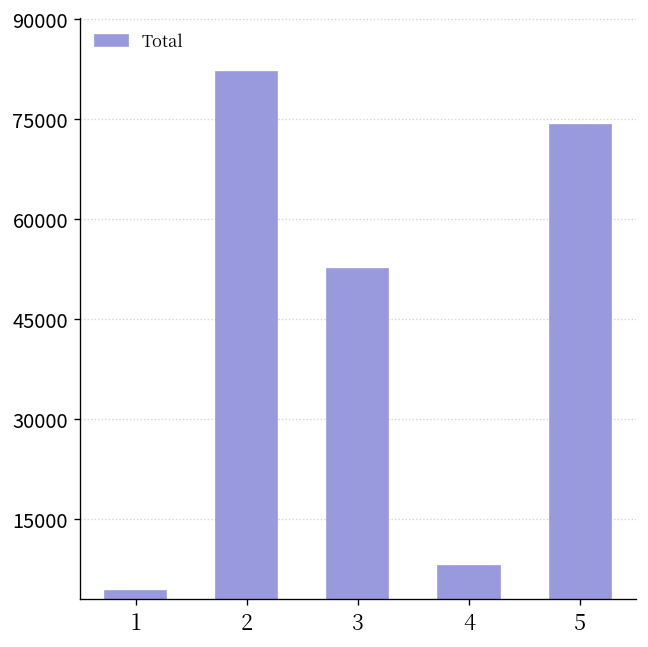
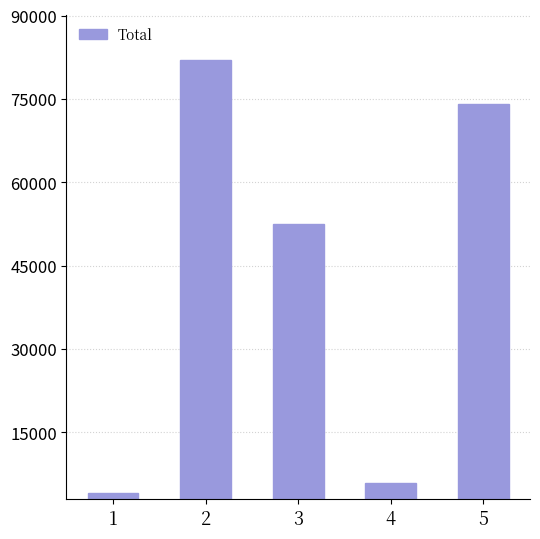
4: 8000 -> 6000
